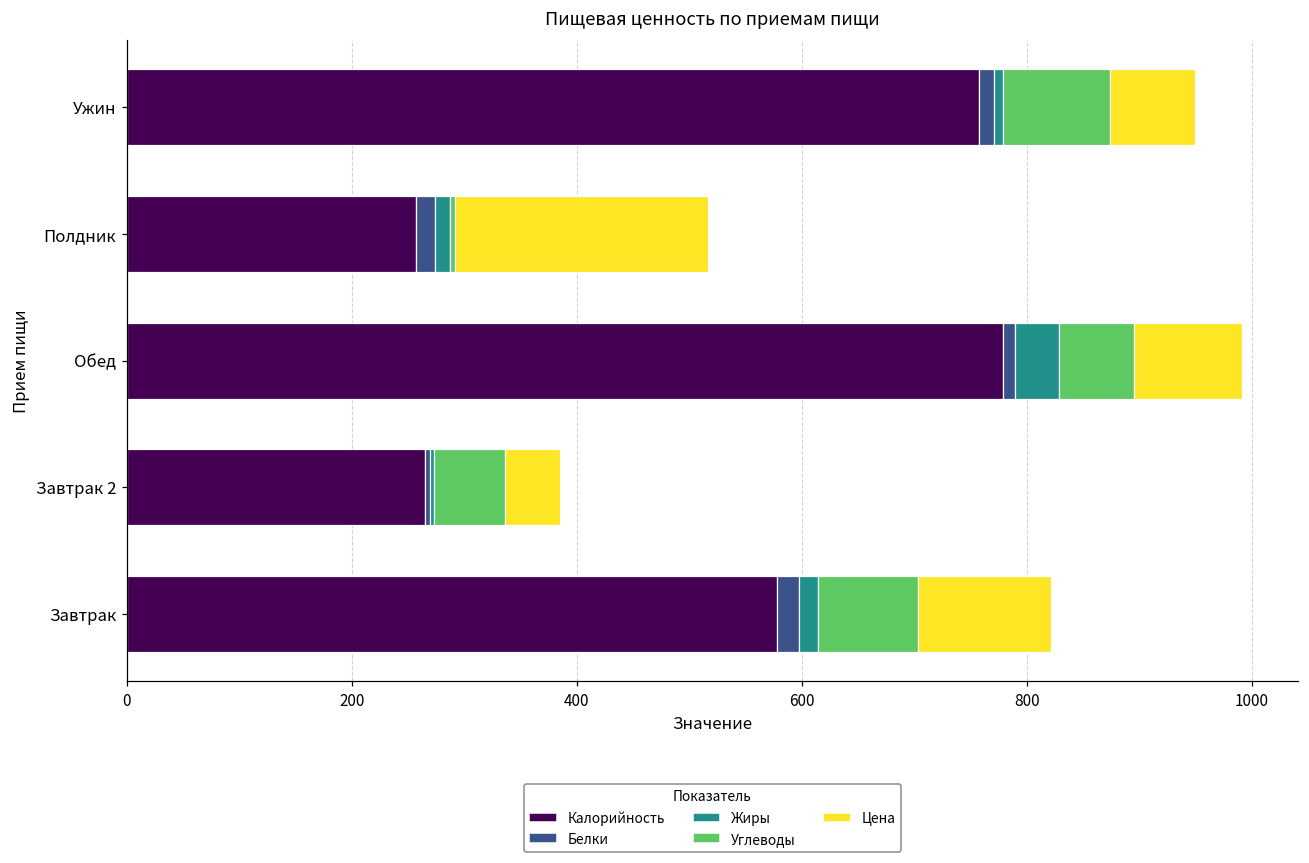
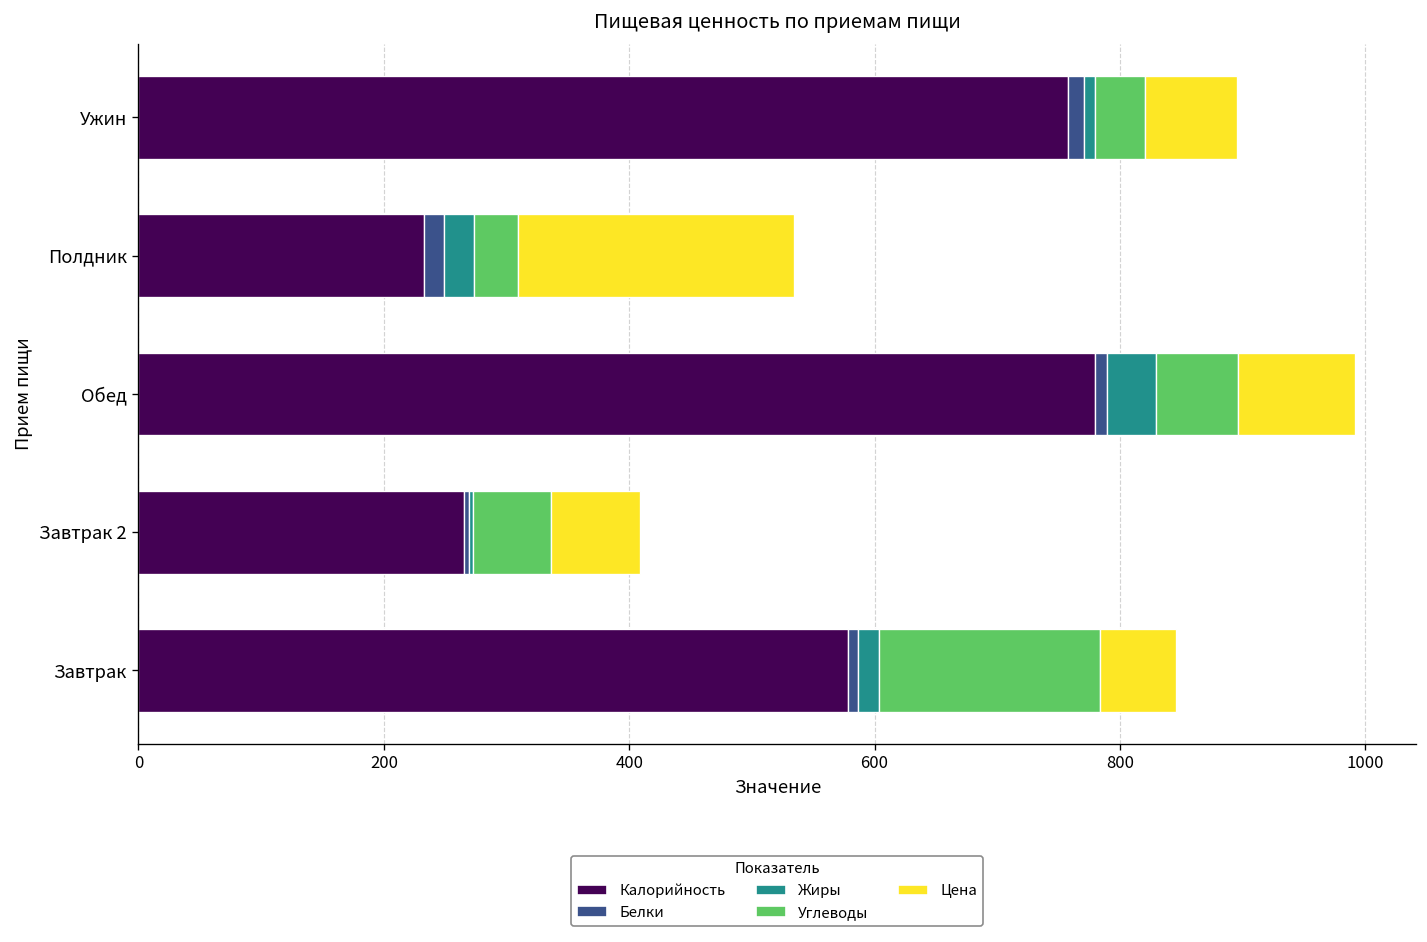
Углеводы, Ужин: 95 -> 41
Калорийность, Полдник: 257 -> 232
Жиры, Полдник: 13 -> 25
Углеводы, Полдник: 5 -> 36
Цена, Завтрак 2: 49 -> 72
Белки, Завтрак: 20 -> 9
Углеводы, Завтрак: 89 -> 180
Цена, Завтрак: 118 -> 62
